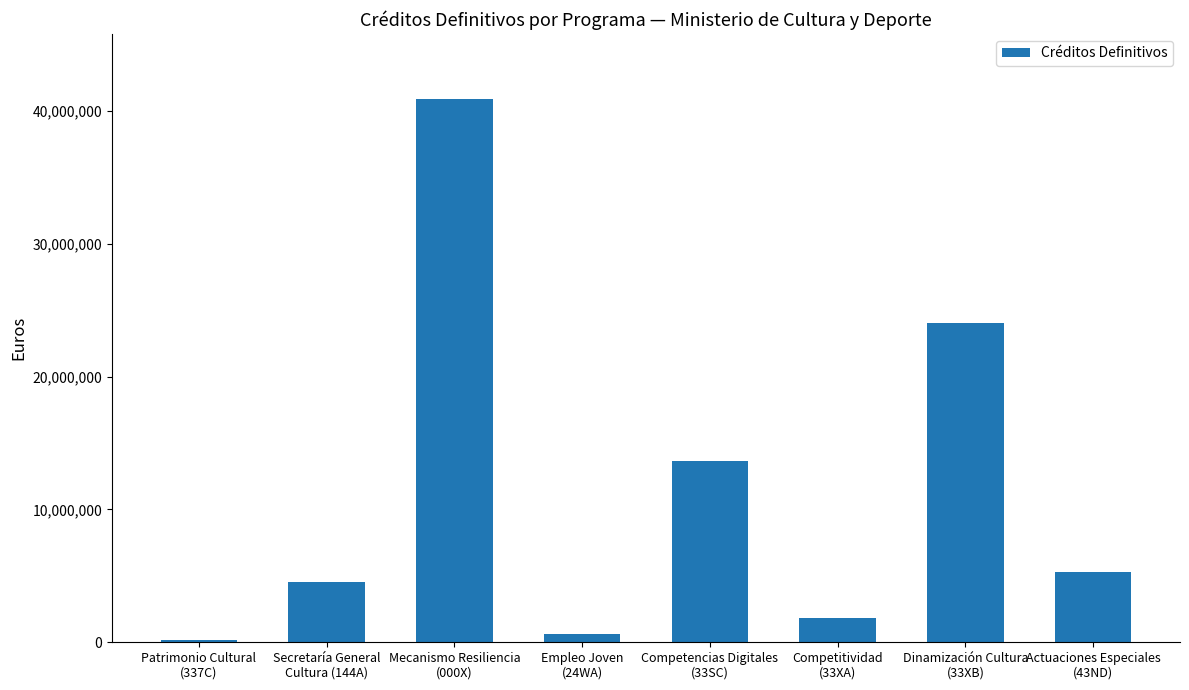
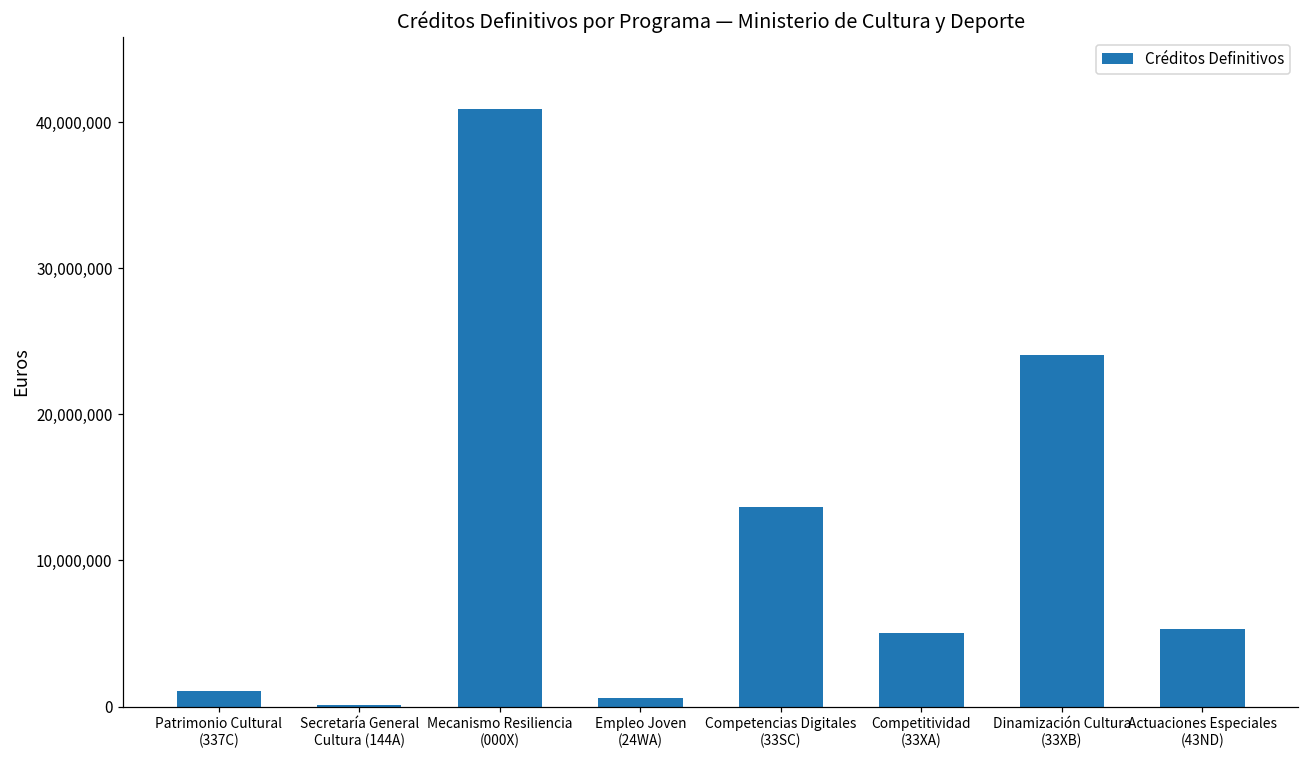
Patrimonio Cultural (337C): 200,000 -> 1,100,000
Secretaría General Cultura (144A): 4,600,000 -> 100,000
Competitividad (33XA): 1,800,000 -> 5,100,000
